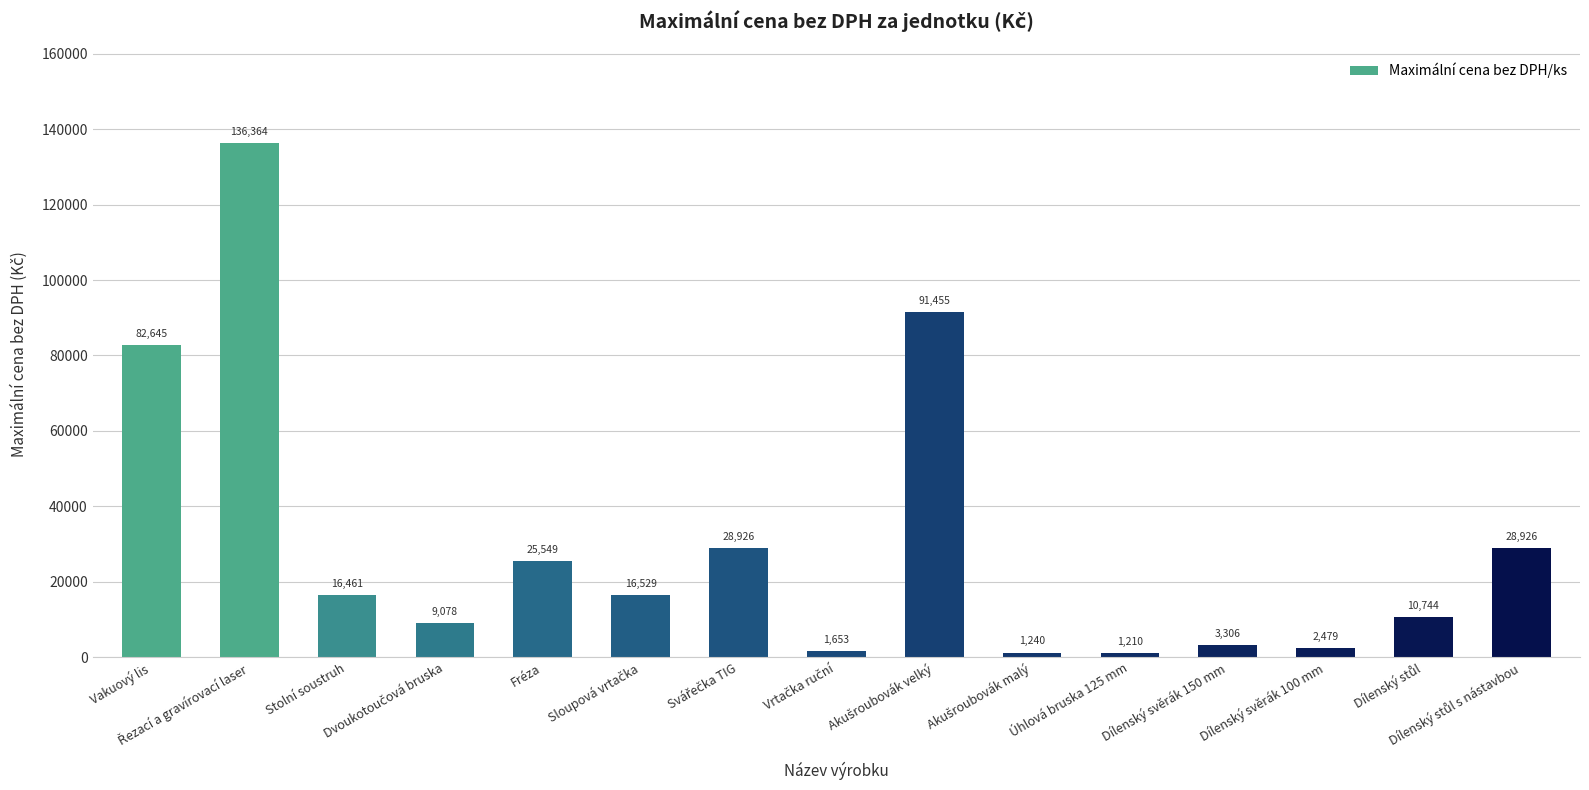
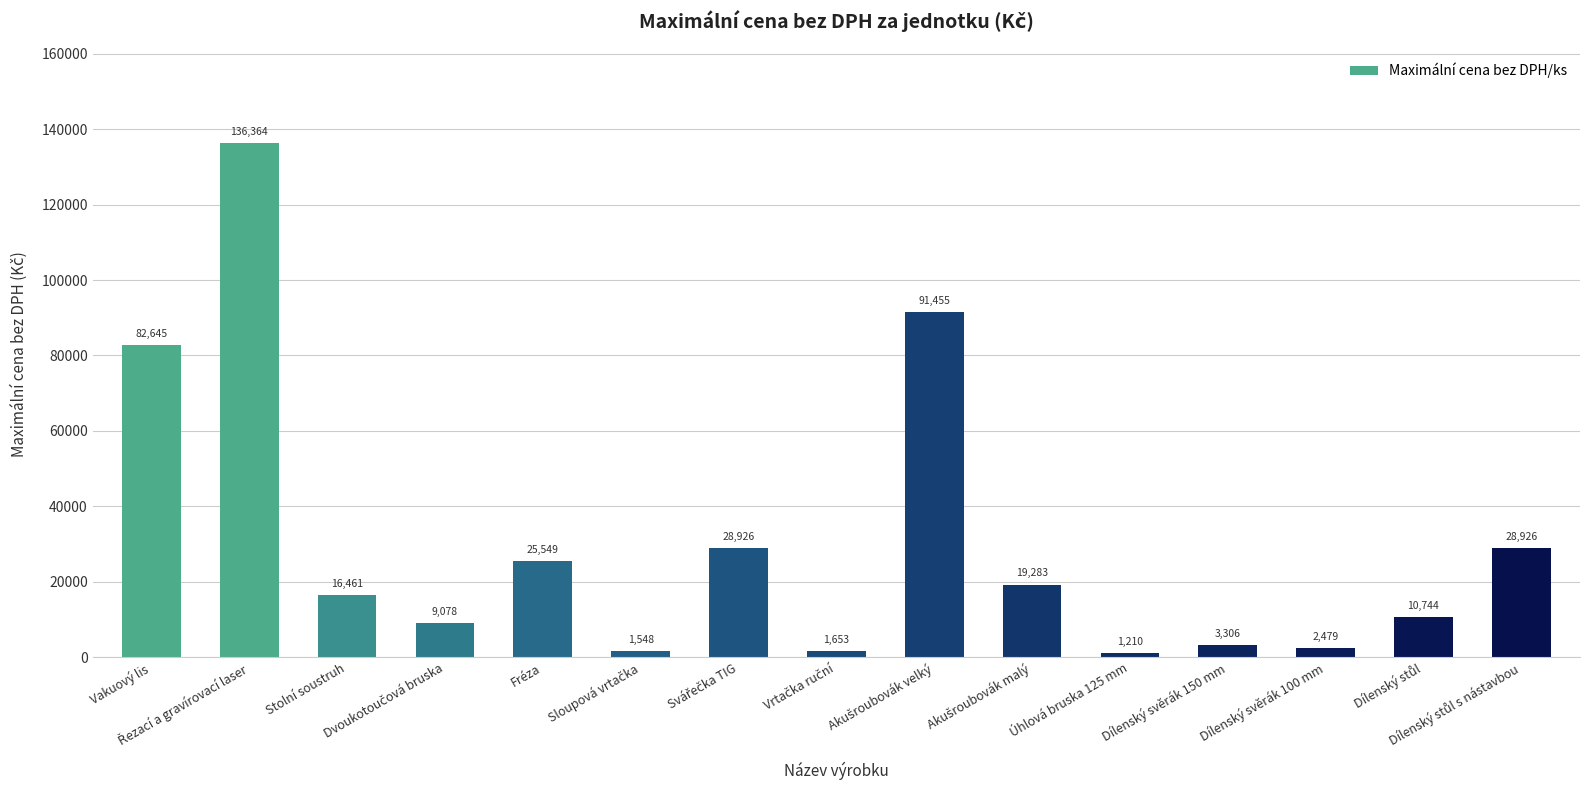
Sloupová vrtačka: 16,529 -> 1,548
Akušroubovák malý: 1,240 -> 19,283
